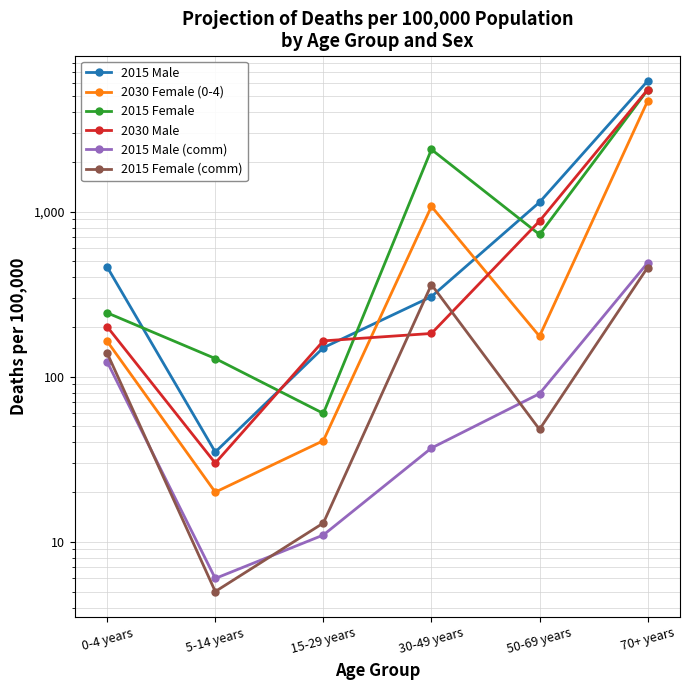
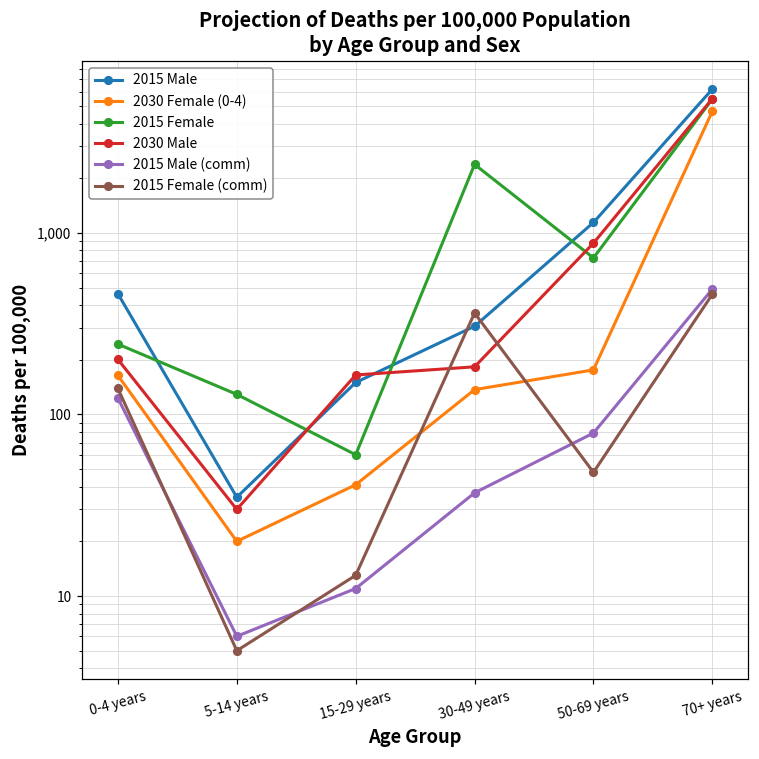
2030 Female (0-4), 30-49 years: 1,100 -> 140
